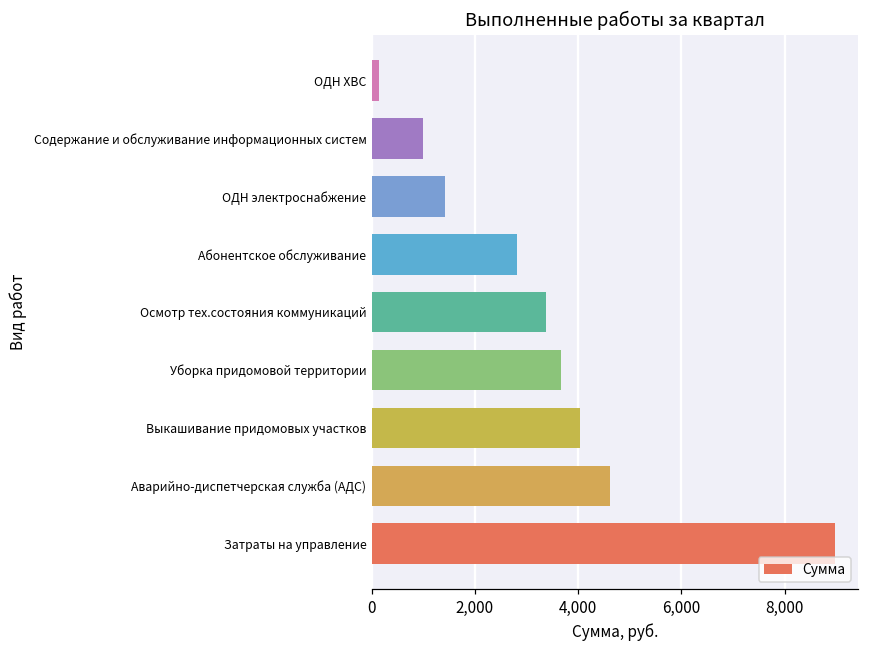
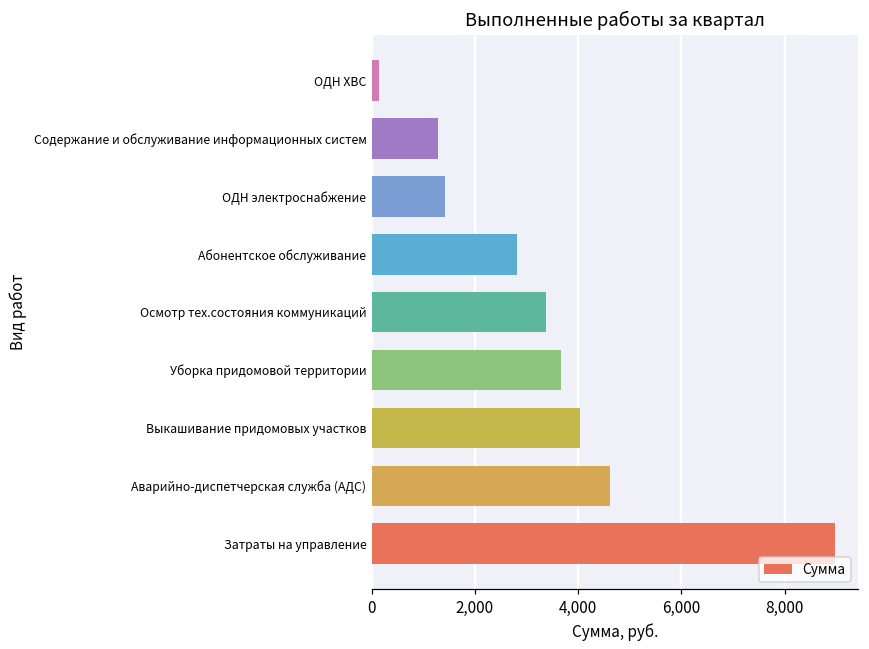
Содержание и обслуживание информационных систем: 1,000 -> 1,300
